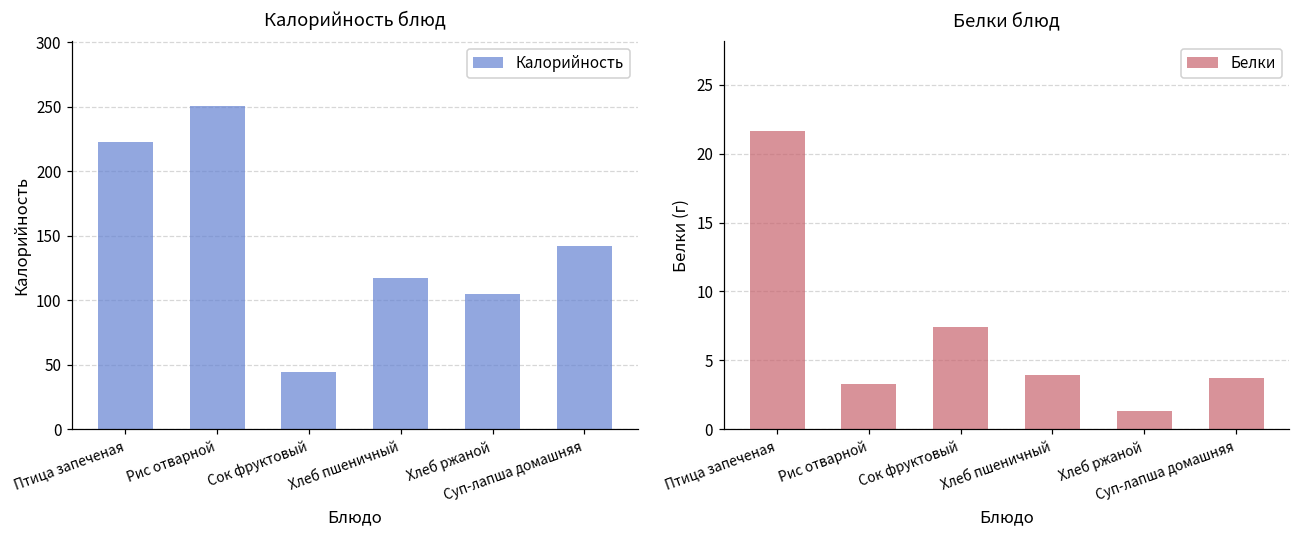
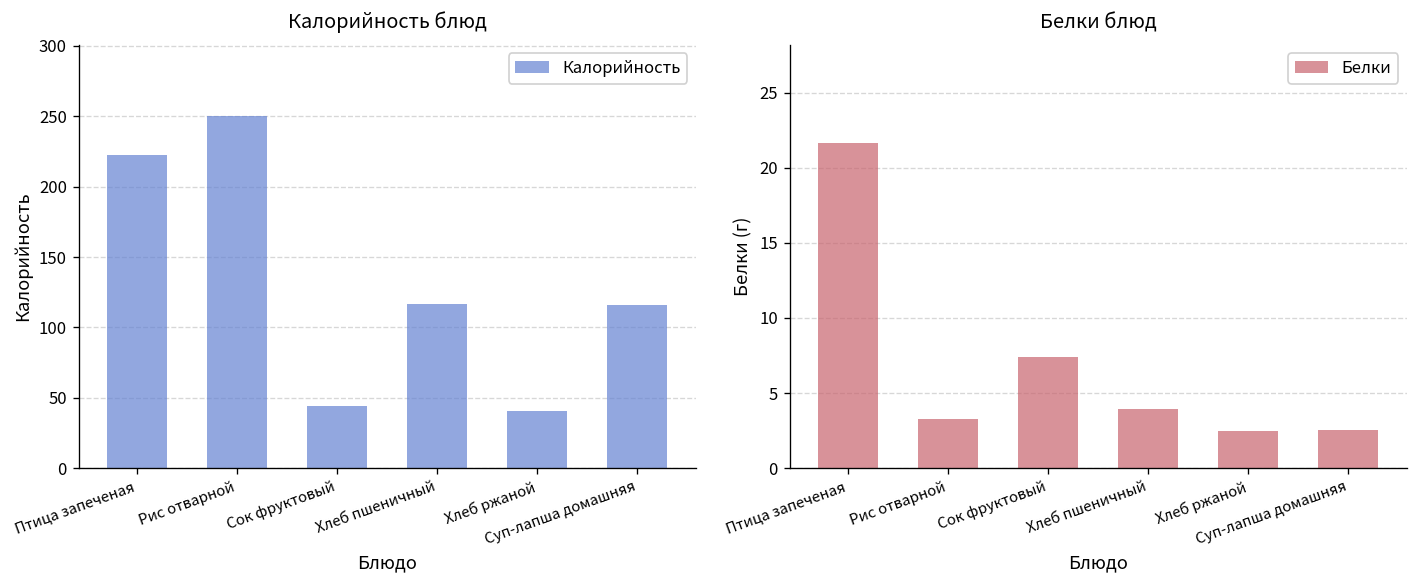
Калорийность блюд, Хлеб ржаной: 105 -> 41
Калорийность блюд, Суп-лапша домашняя: 142 -> 116
Белки блюд, Хлеб ржаной: 1.3 -> 2.5
Белки блюд, Суп-лапша домашняя: 3.7 -> 2.6
